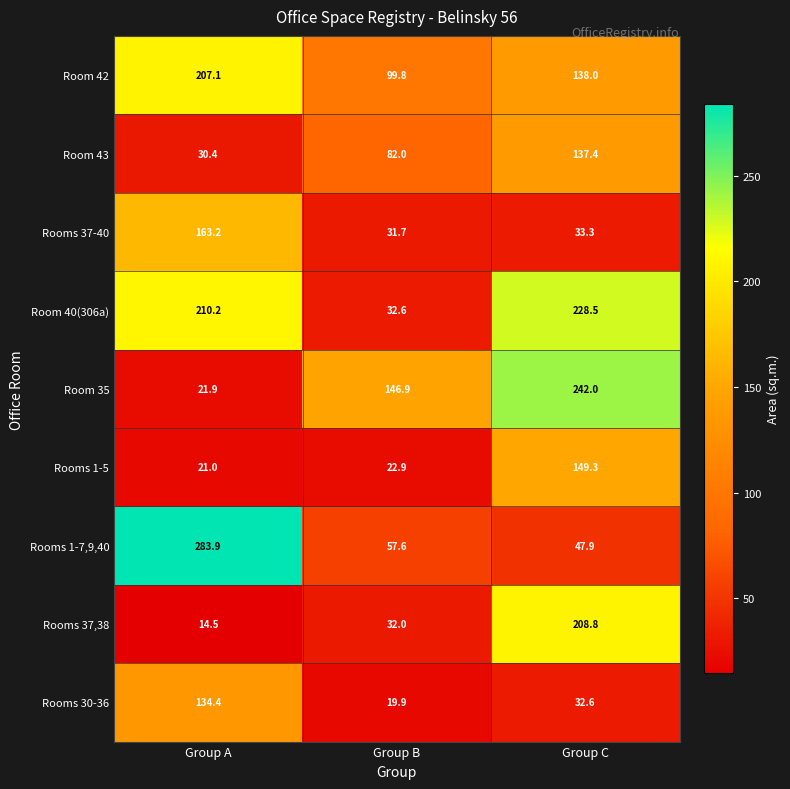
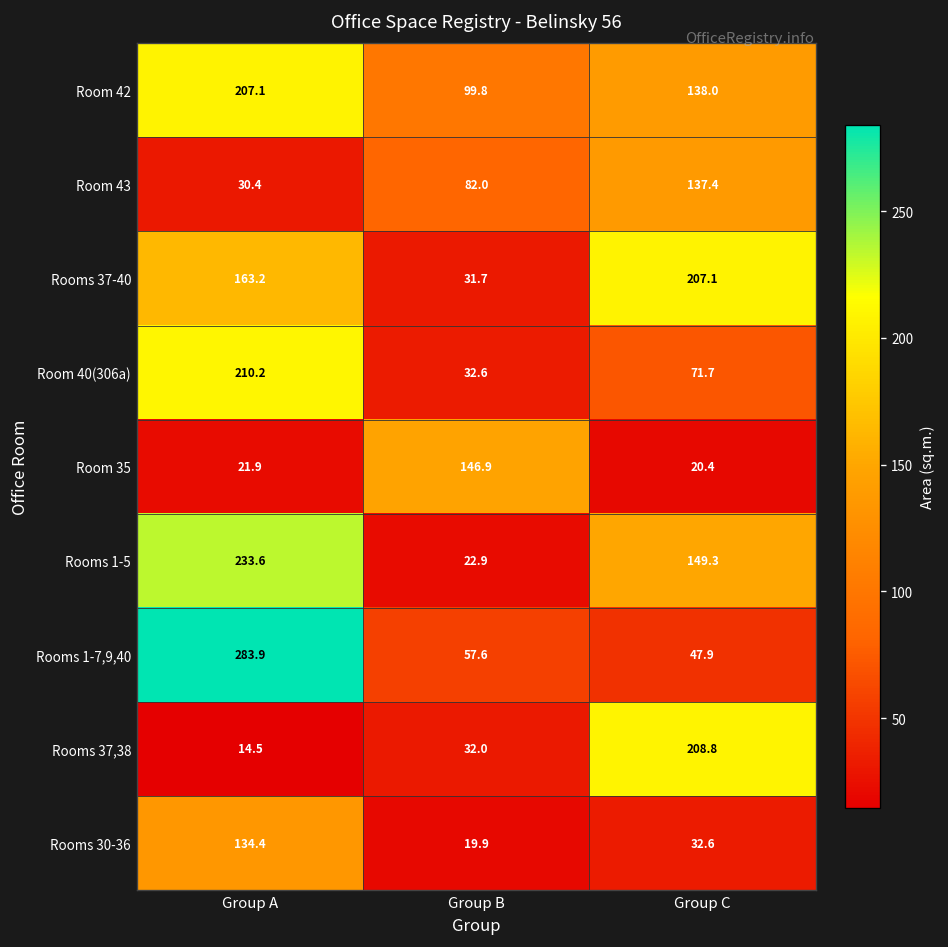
Rooms 37-40, Group C: 33.3 -> 207.1
Room 40(306a), Group C: 228.5 -> 71.7
Room 35, Group C: 242.0 -> 20.4
Rooms 1-5, Group A: 21.0 -> 233.6
